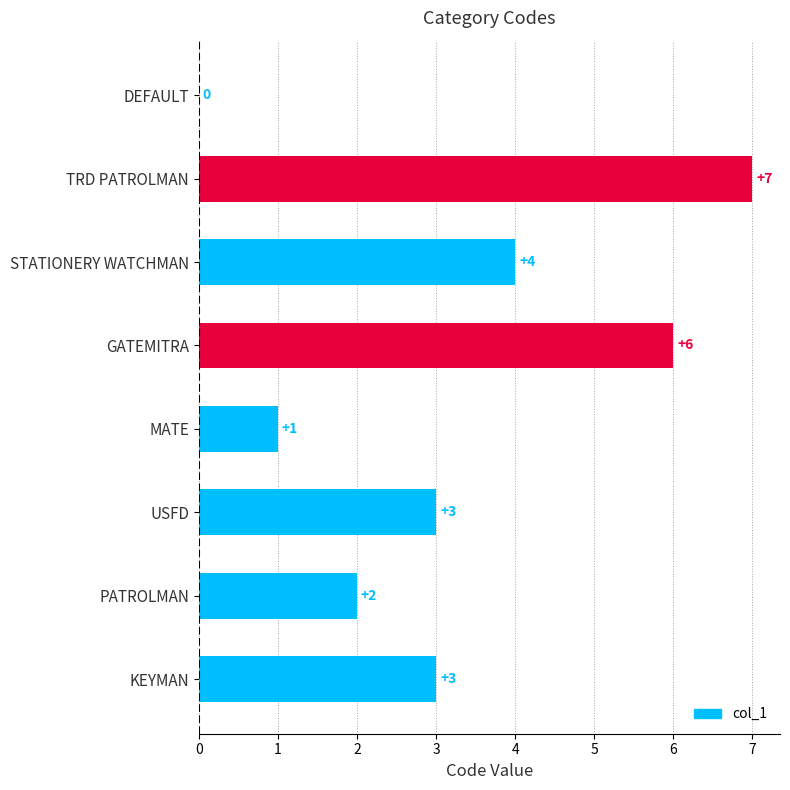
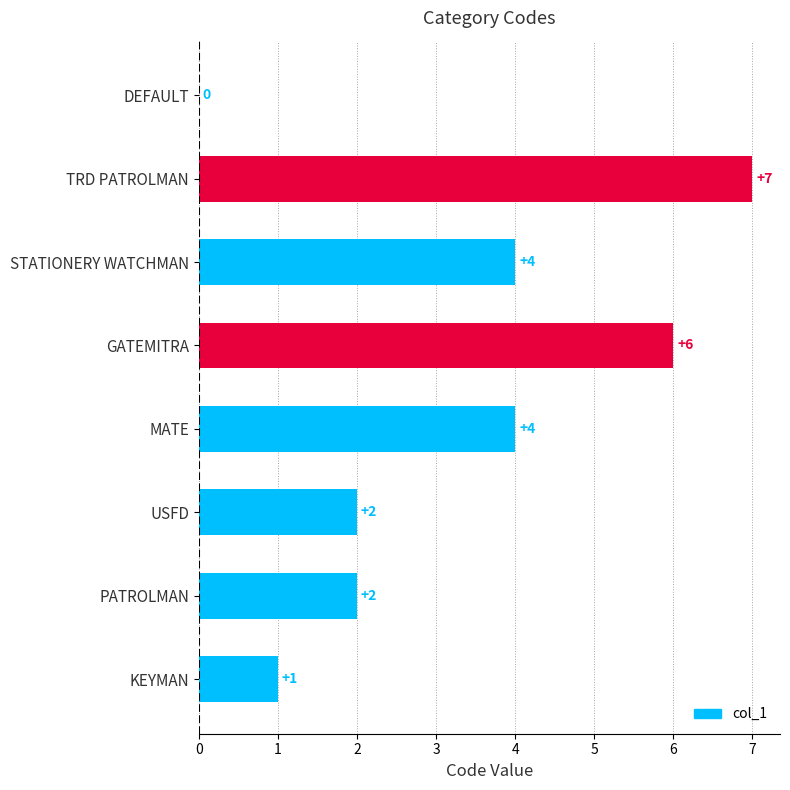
MATE: +1 -> +4
USFD: +3 -> +2
KEYMAN: +3 -> +1
